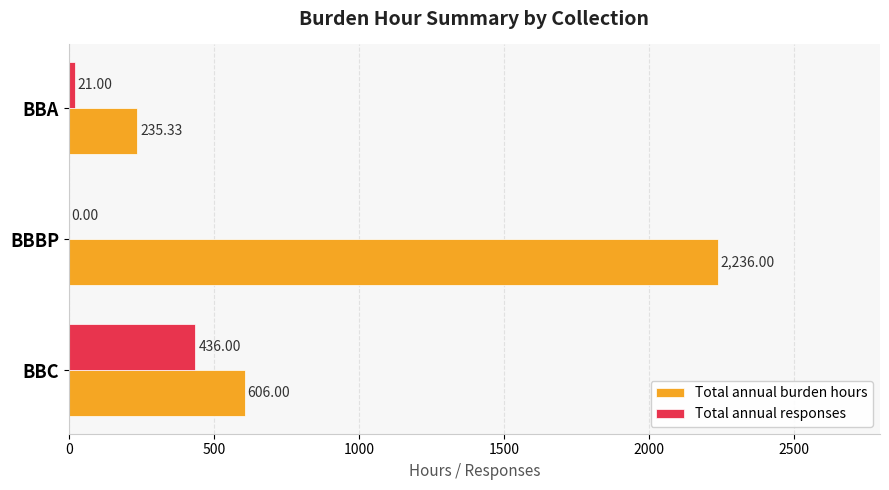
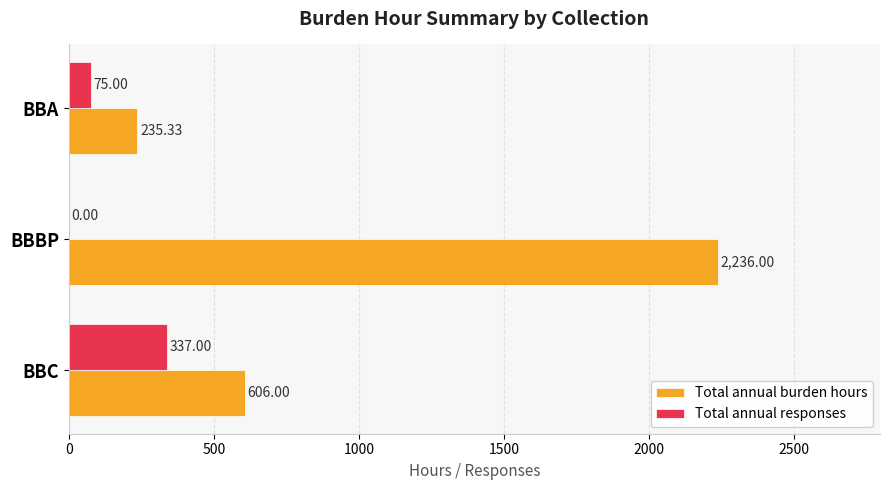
Total annual responses, BBA: 21.00 -> 75.00
Total annual responses, BBC: 436.00 -> 337.00
